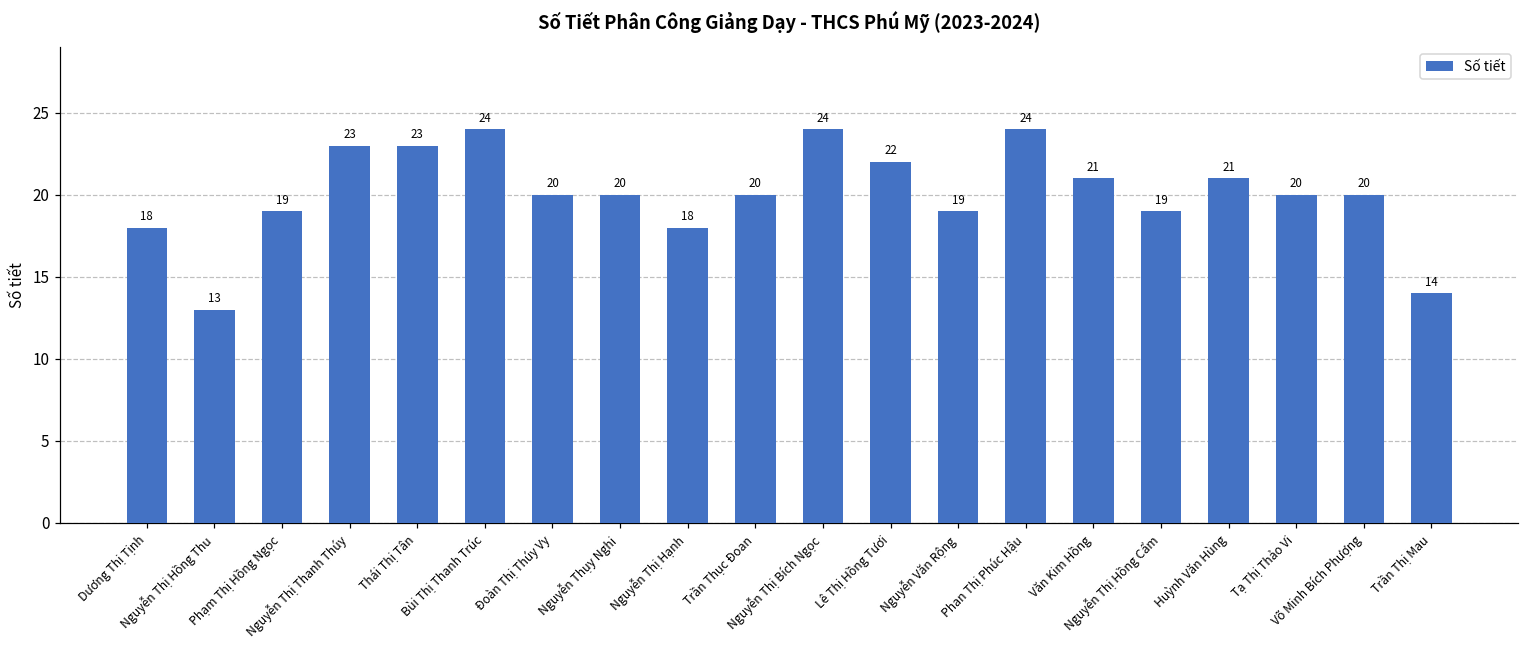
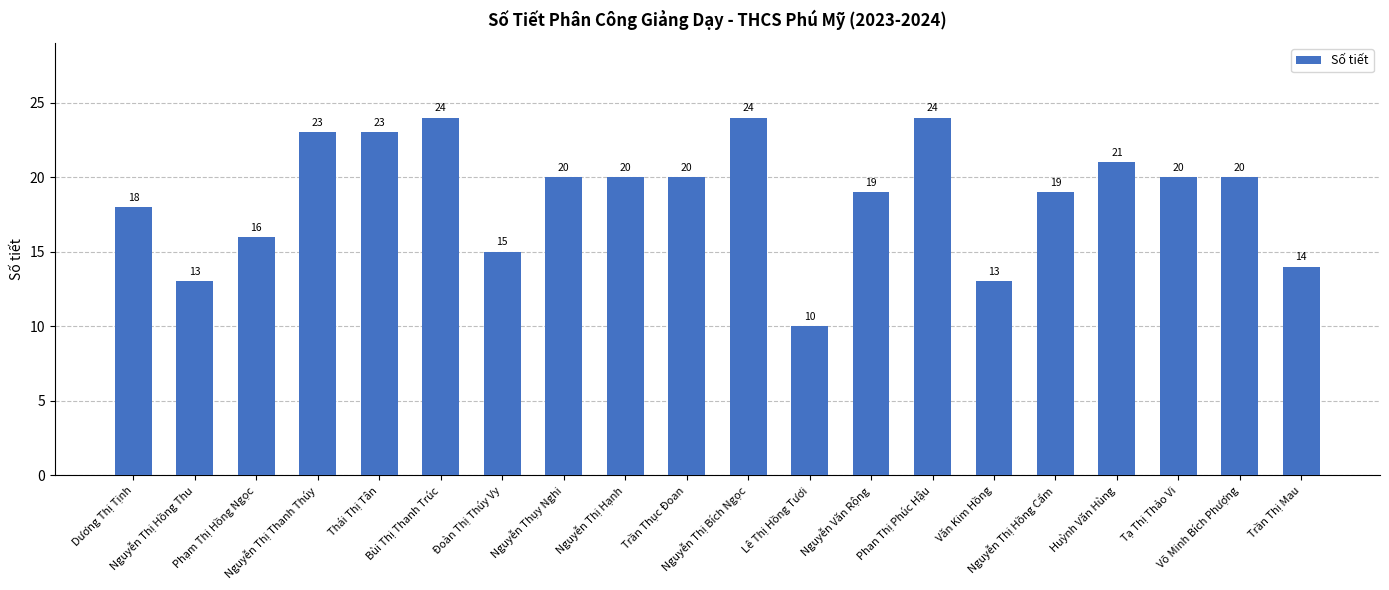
Phạm Thị Hồng Ngọc: 19 -> 16
Đoàn Thị Thúy Vy: 20 -> 15
Nguyễn Thị Hạnh: 18 -> 20
Lê Thị Hồng Tươi: 22 -> 10
Văn Kim Hồng: 21 -> 13
